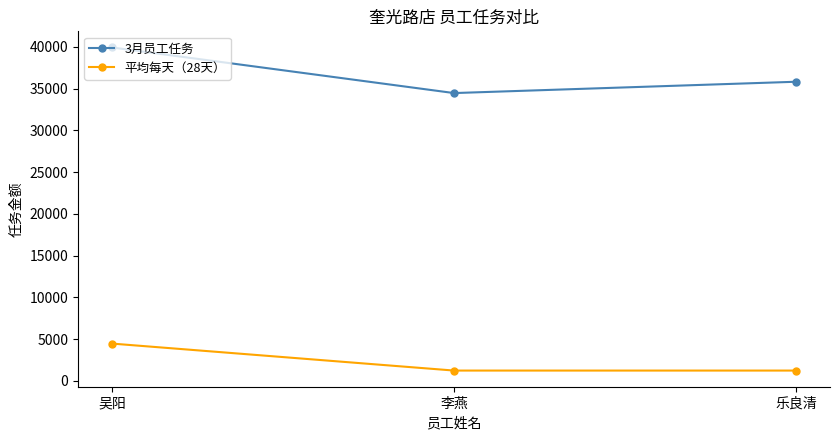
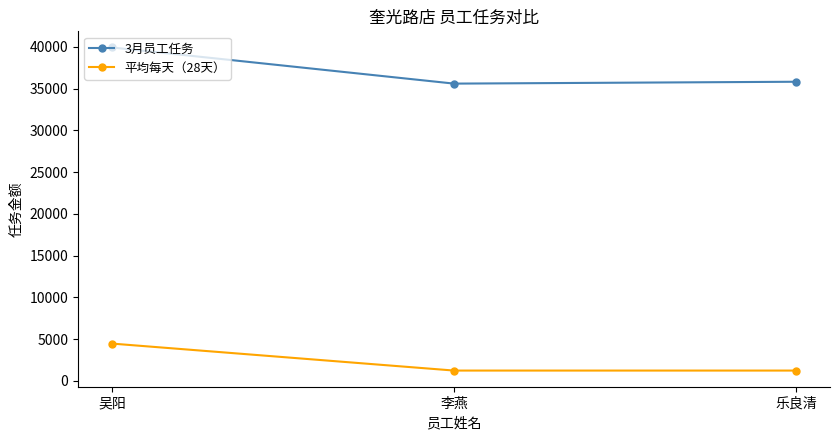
3月员工任务, 李燕: 34000 -> 36000
